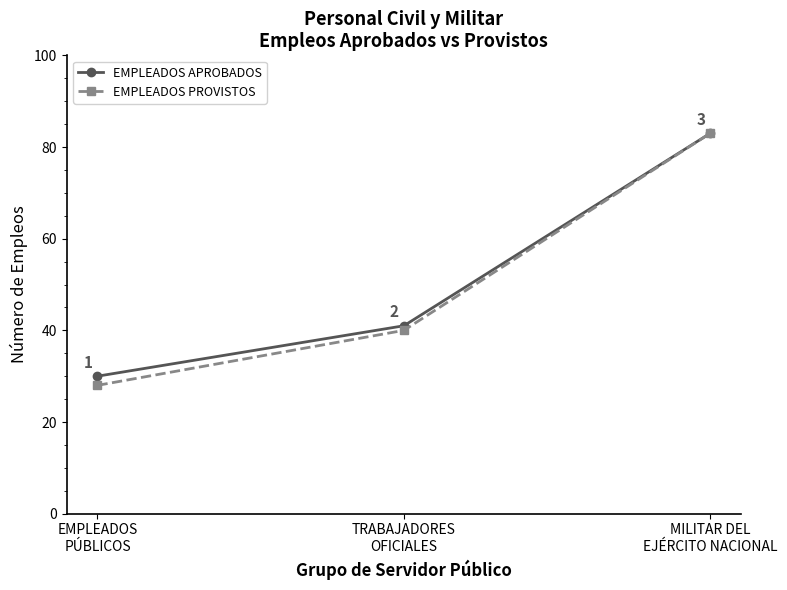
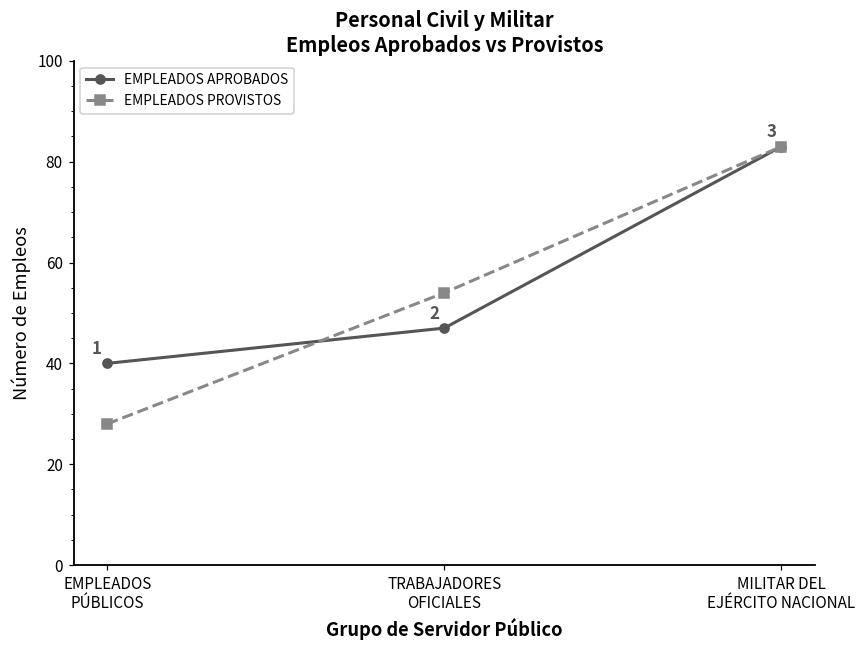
EMPLEADOS APROBADOS, EMPLEADOS PÚBLICOS: 30 -> 40
EMPLEADOS APROBADOS, TRABAJADORES OFICIALES: 41 -> 47
EMPLEADOS PROVISTOS, TRABAJADORES OFICIALES: 40 -> 54
